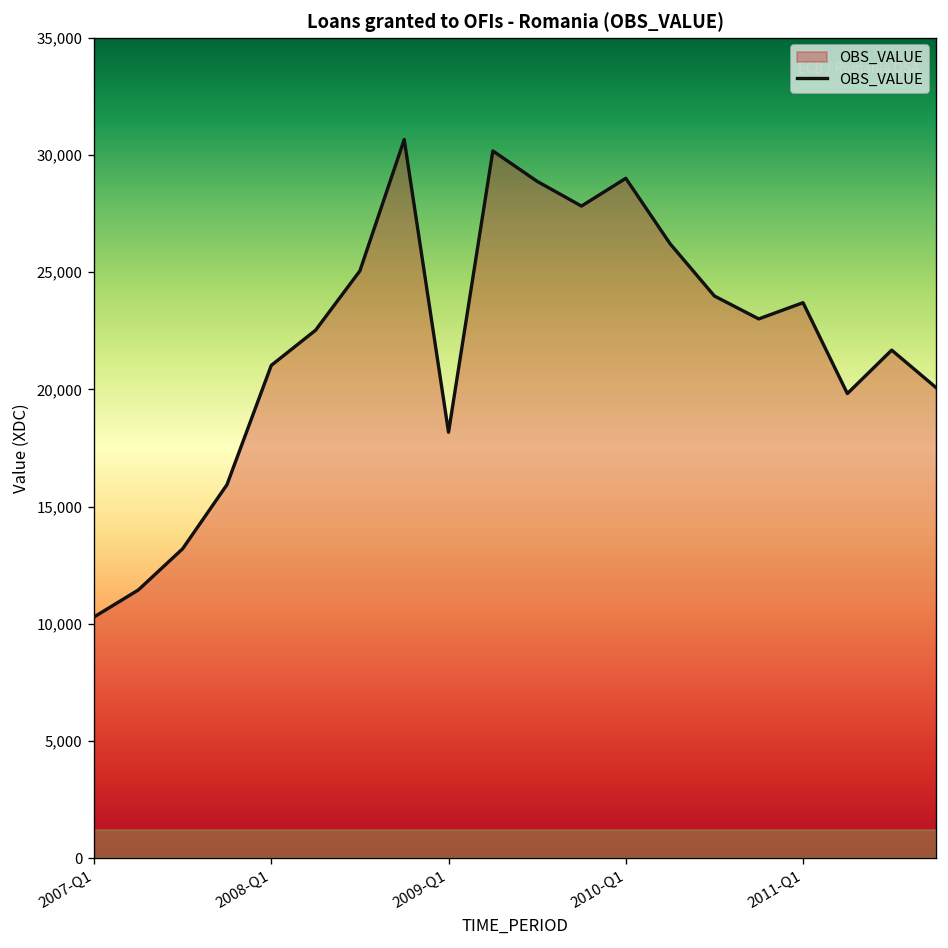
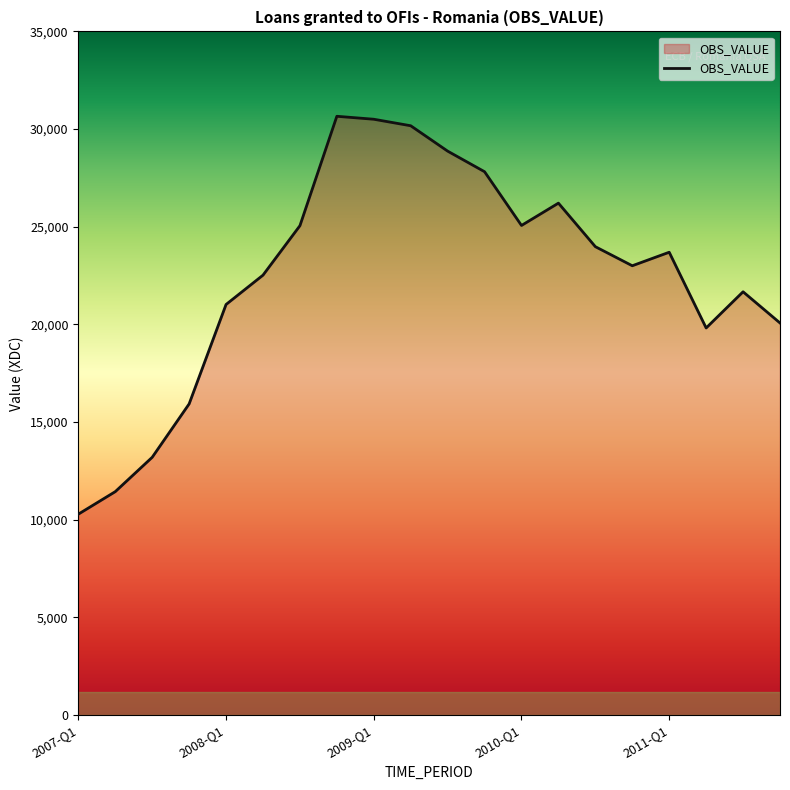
2009-Q1: 18,200 -> 30,500
2010-Q1: 29,000 -> 25,100
